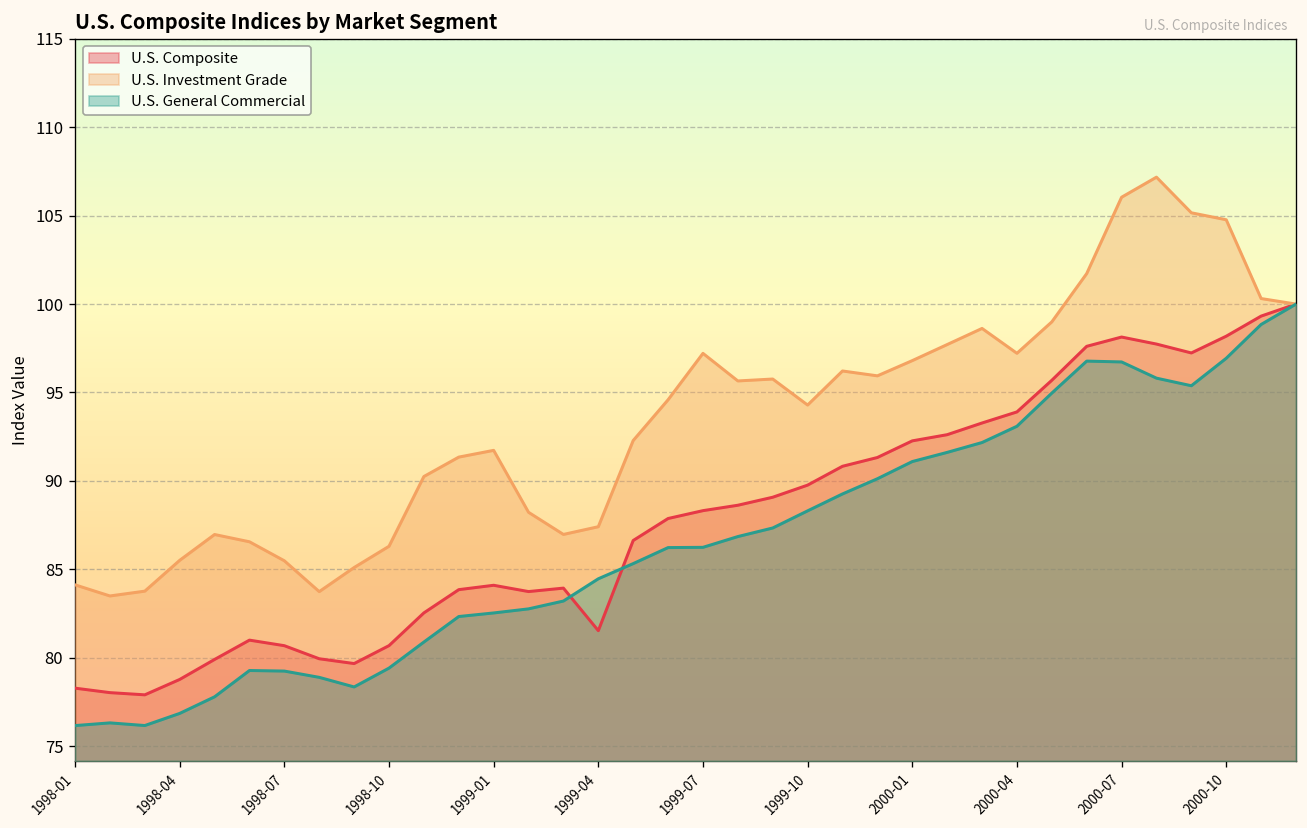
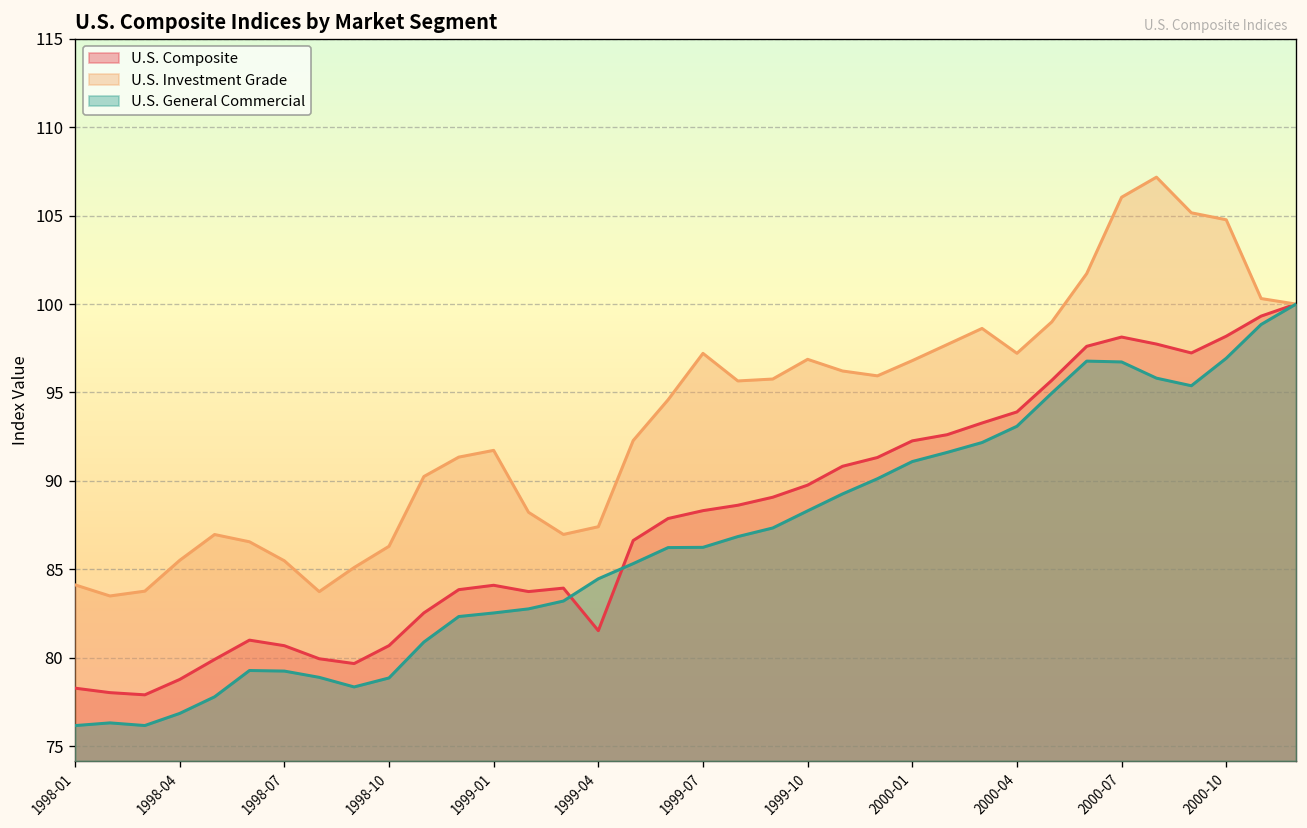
U.S. General Commercial, 1998-10: 79.4 -> 78.9
U.S. Investment Grade, 1999-10: 94.3 -> 96.9
